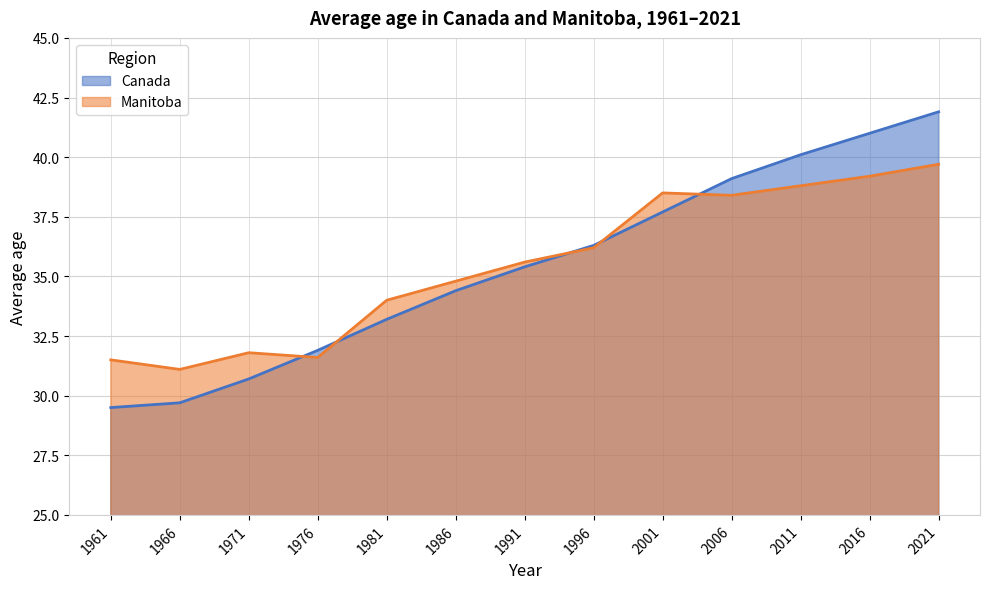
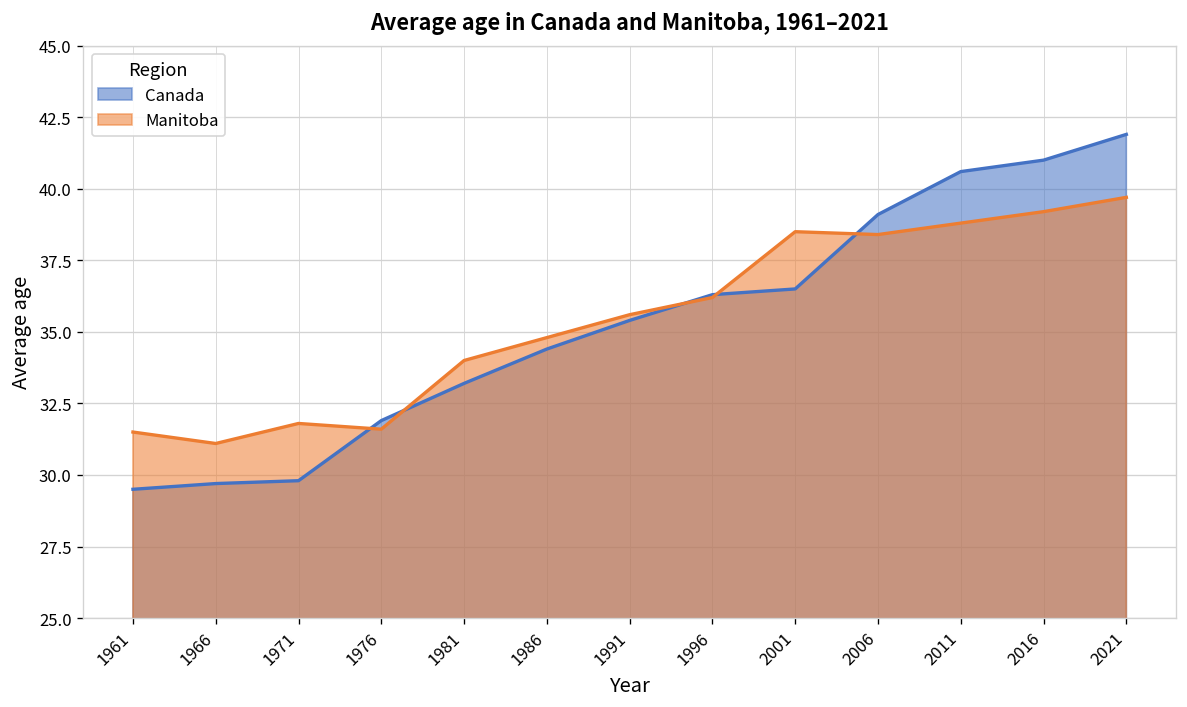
Canada, 1971: 30.7 -> 29.8
Canada, 2001: 37.7 -> 36.5
Canada, 2011: 40.1 -> 40.6
